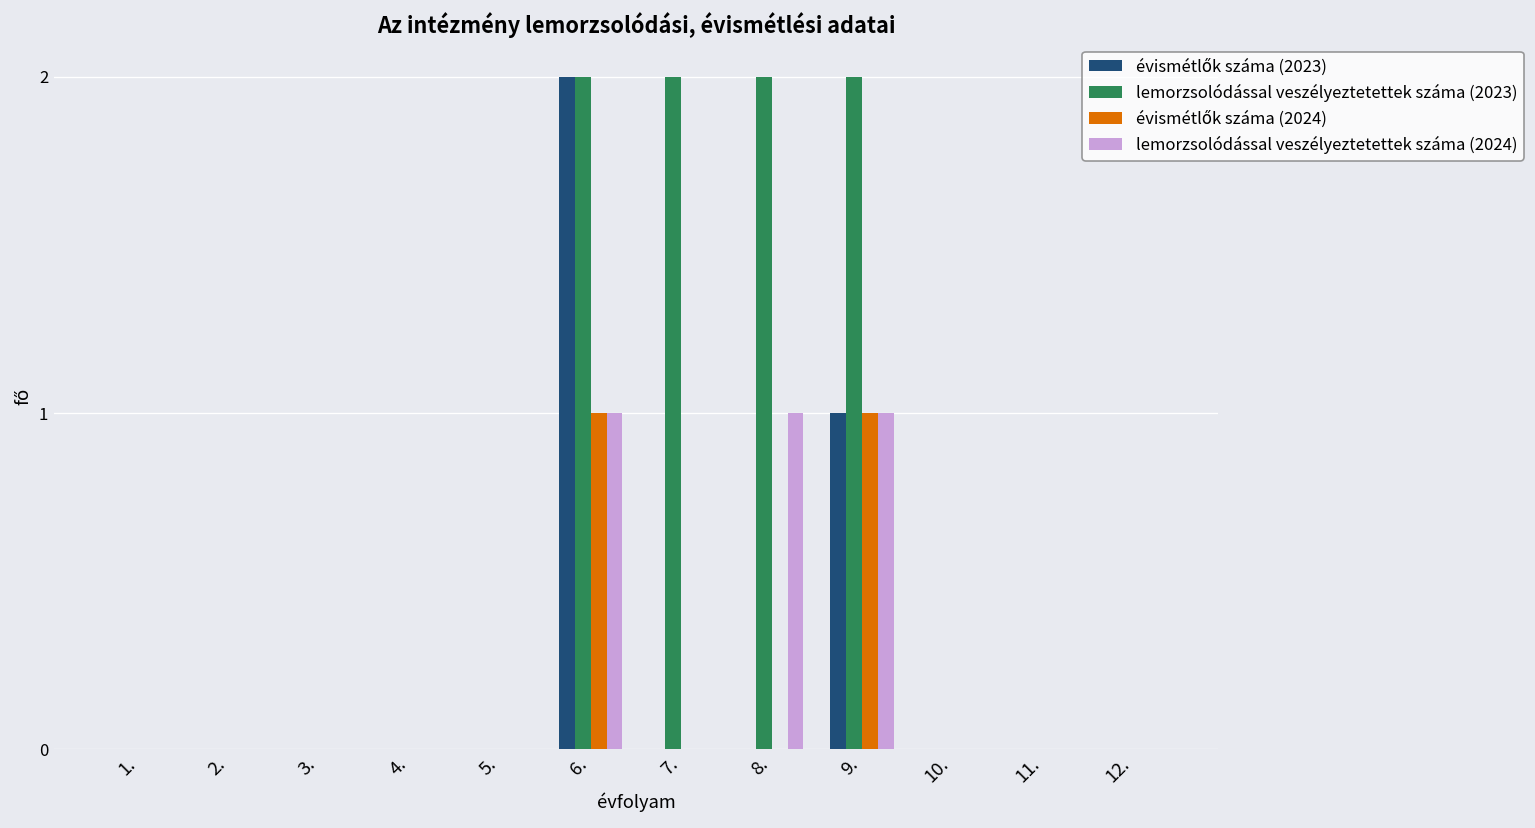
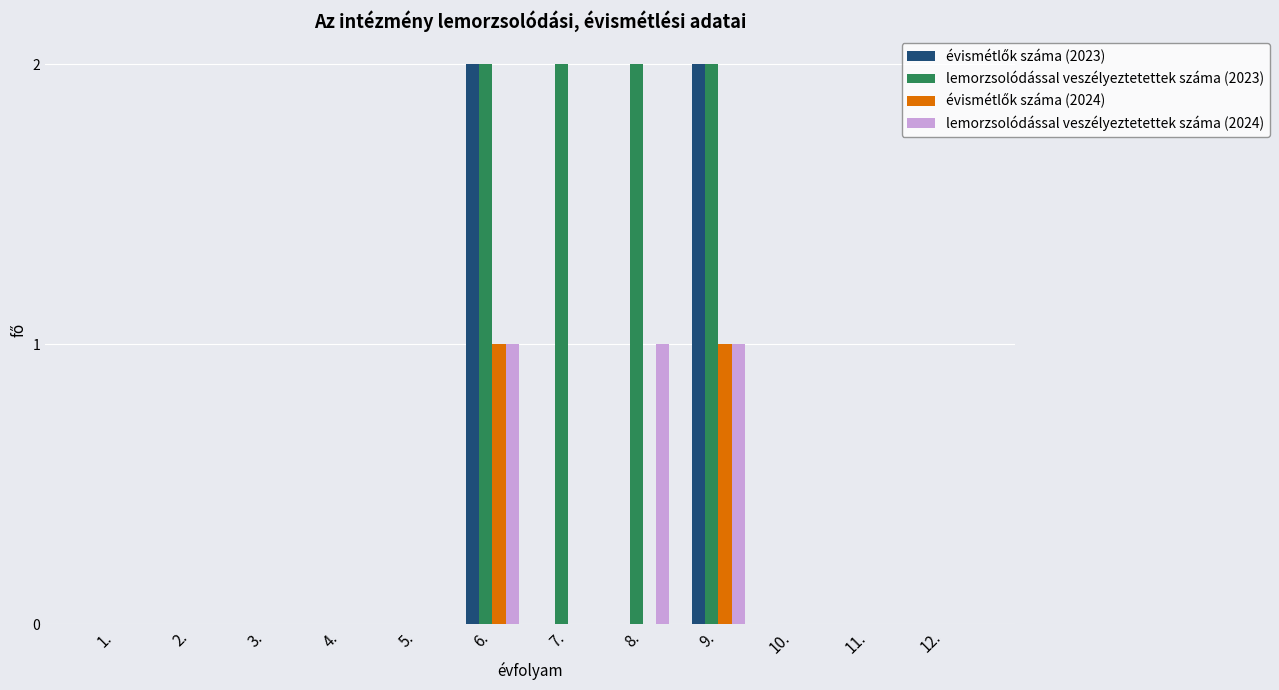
évismétlők száma (2023), 9.: 1 -> 2
